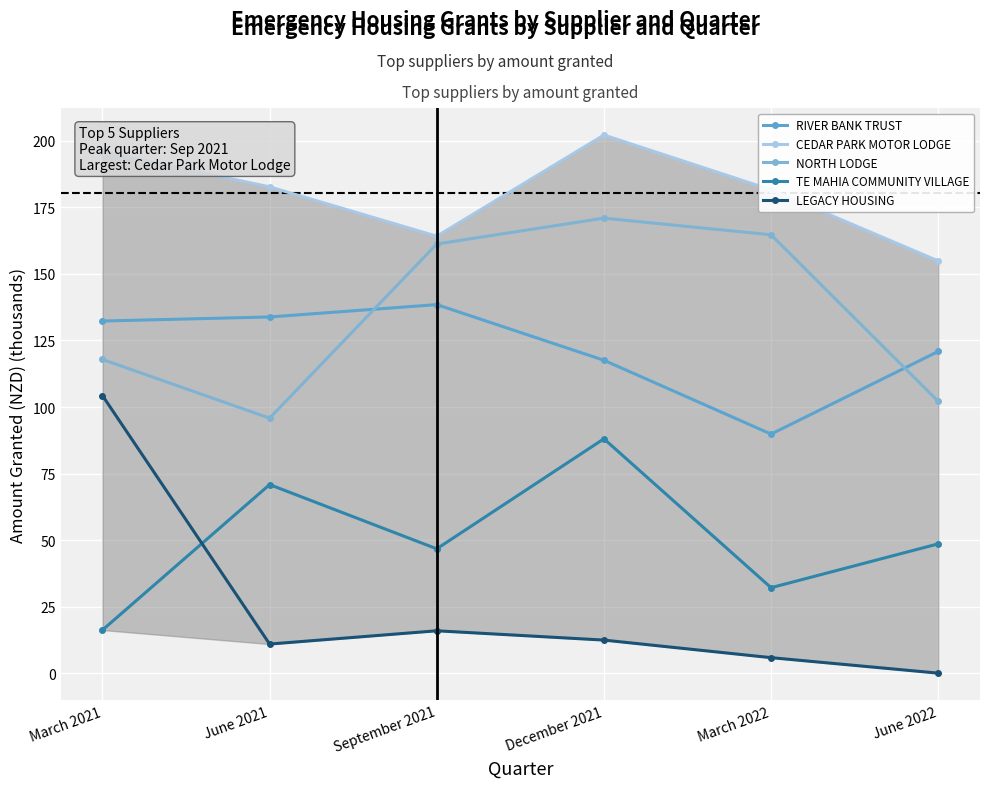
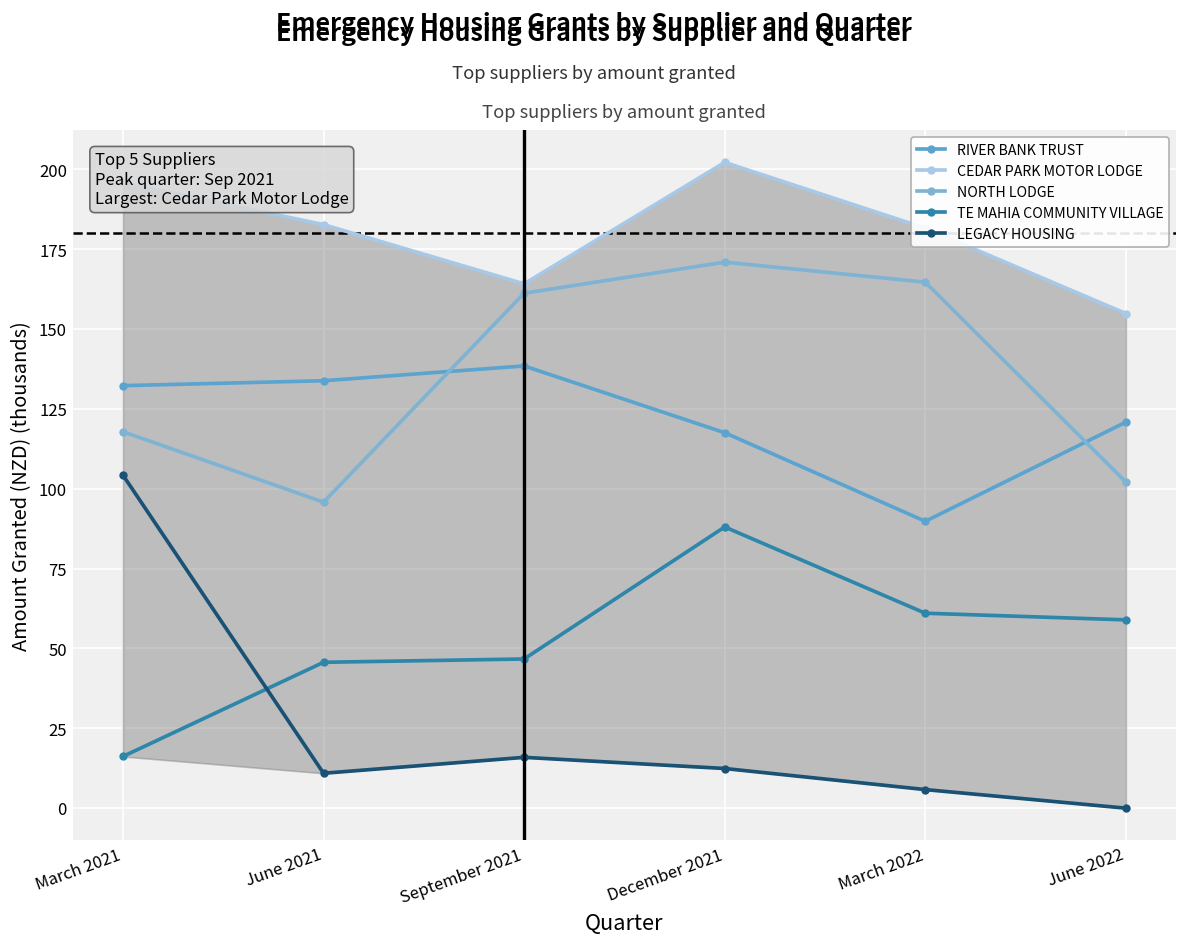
TE MAHIA COMMUNITY VILLAGE, June 2021: 71 -> 46
TE MAHIA COMMUNITY VILLAGE, March 2022: 32 -> 61
TE MAHIA COMMUNITY VILLAGE, June 2022: 49 -> 59
